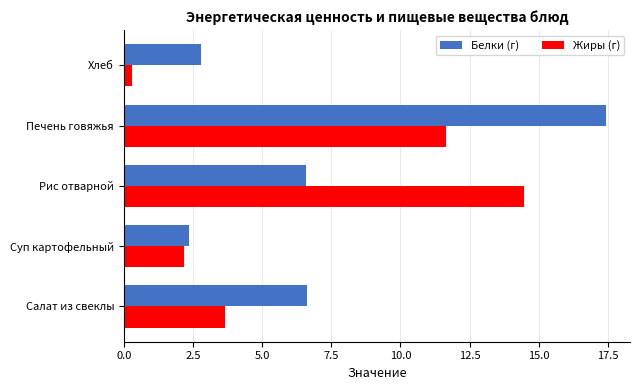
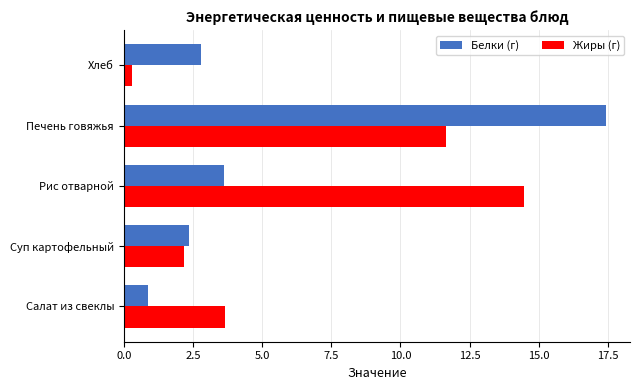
Белки (г), Рис отварной: 6.6 -> 3.6
Белки (г), Салат из свеклы: 6.6 -> 0.9
